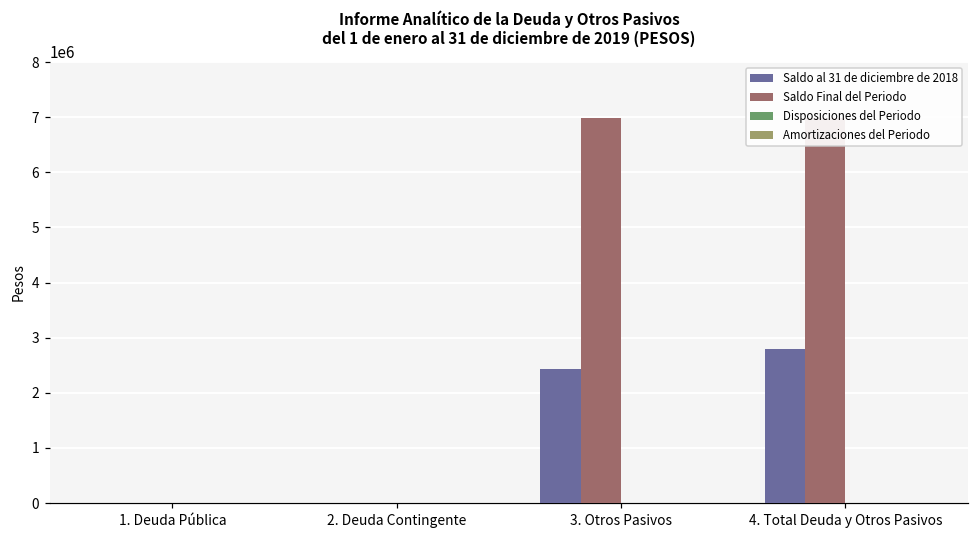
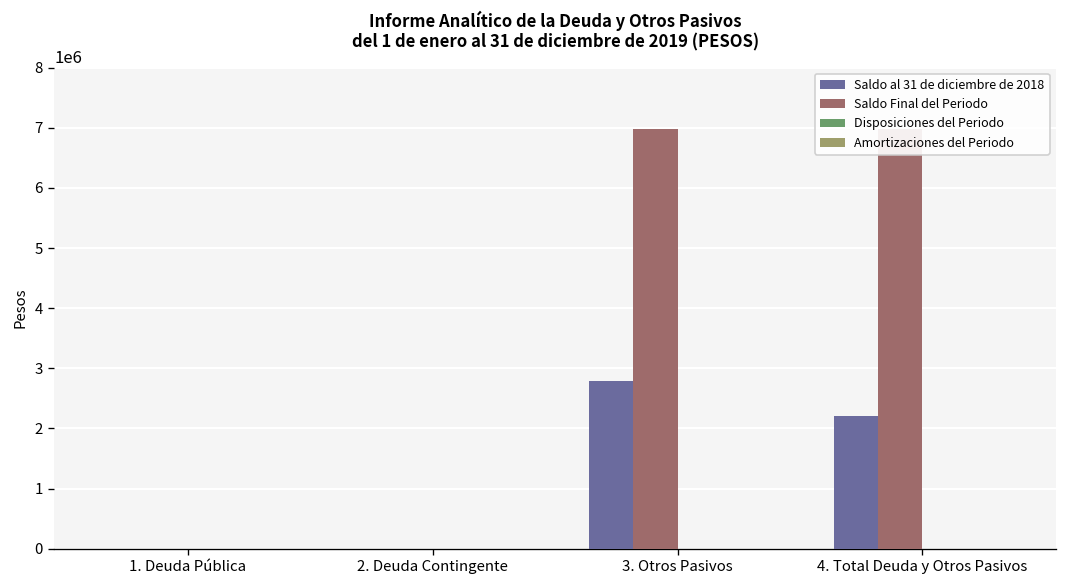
Saldo al 31 de diciembre de 2018, 3. Otros Pasivos: 2400000 -> 2800000
Saldo al 31 de diciembre de 2018, 4. Total Deuda y Otros Pasivos: 2800000 -> 2200000
